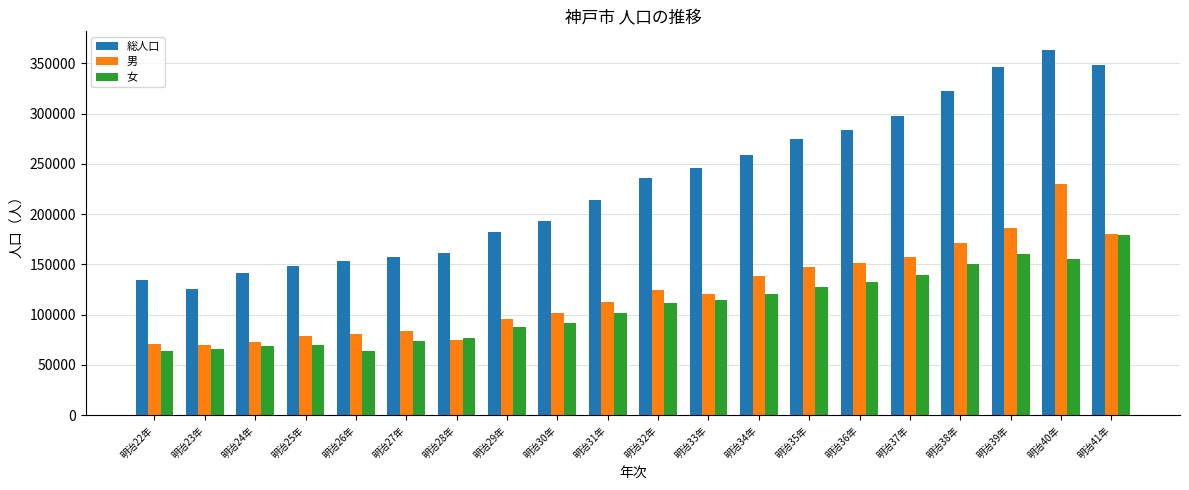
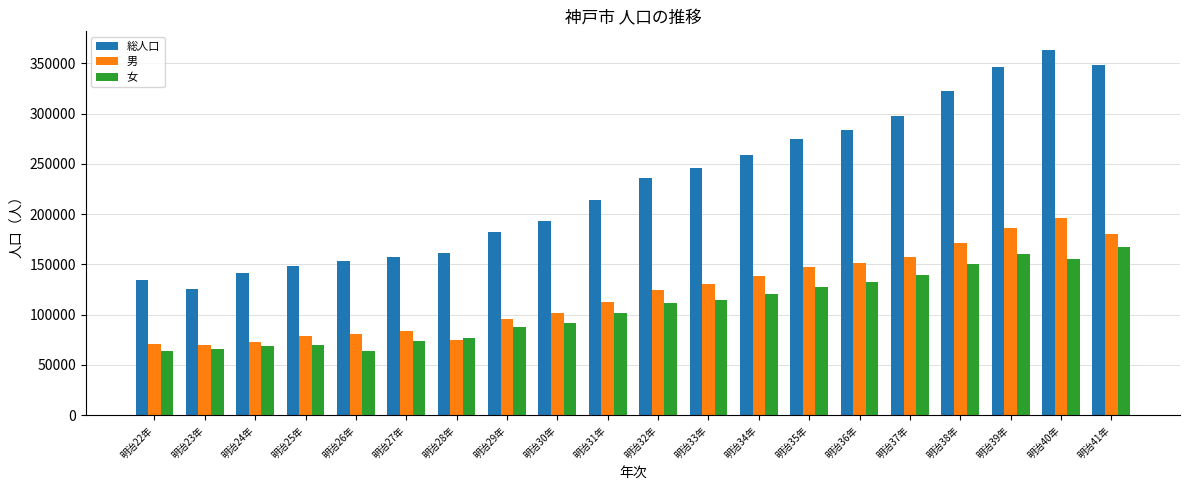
男, 明治33年: 121000 -> 131000
男, 明治40年: 230000 -> 196000
女, 明治41年: 179000 -> 167000
